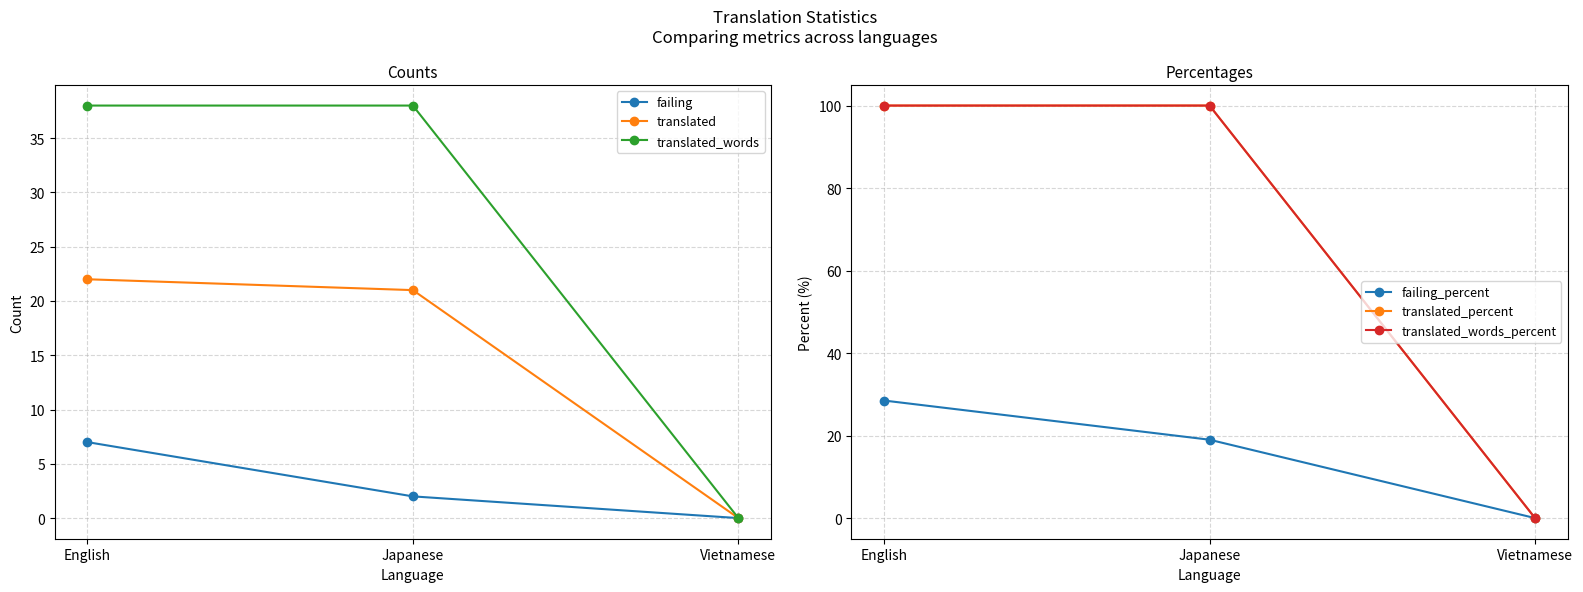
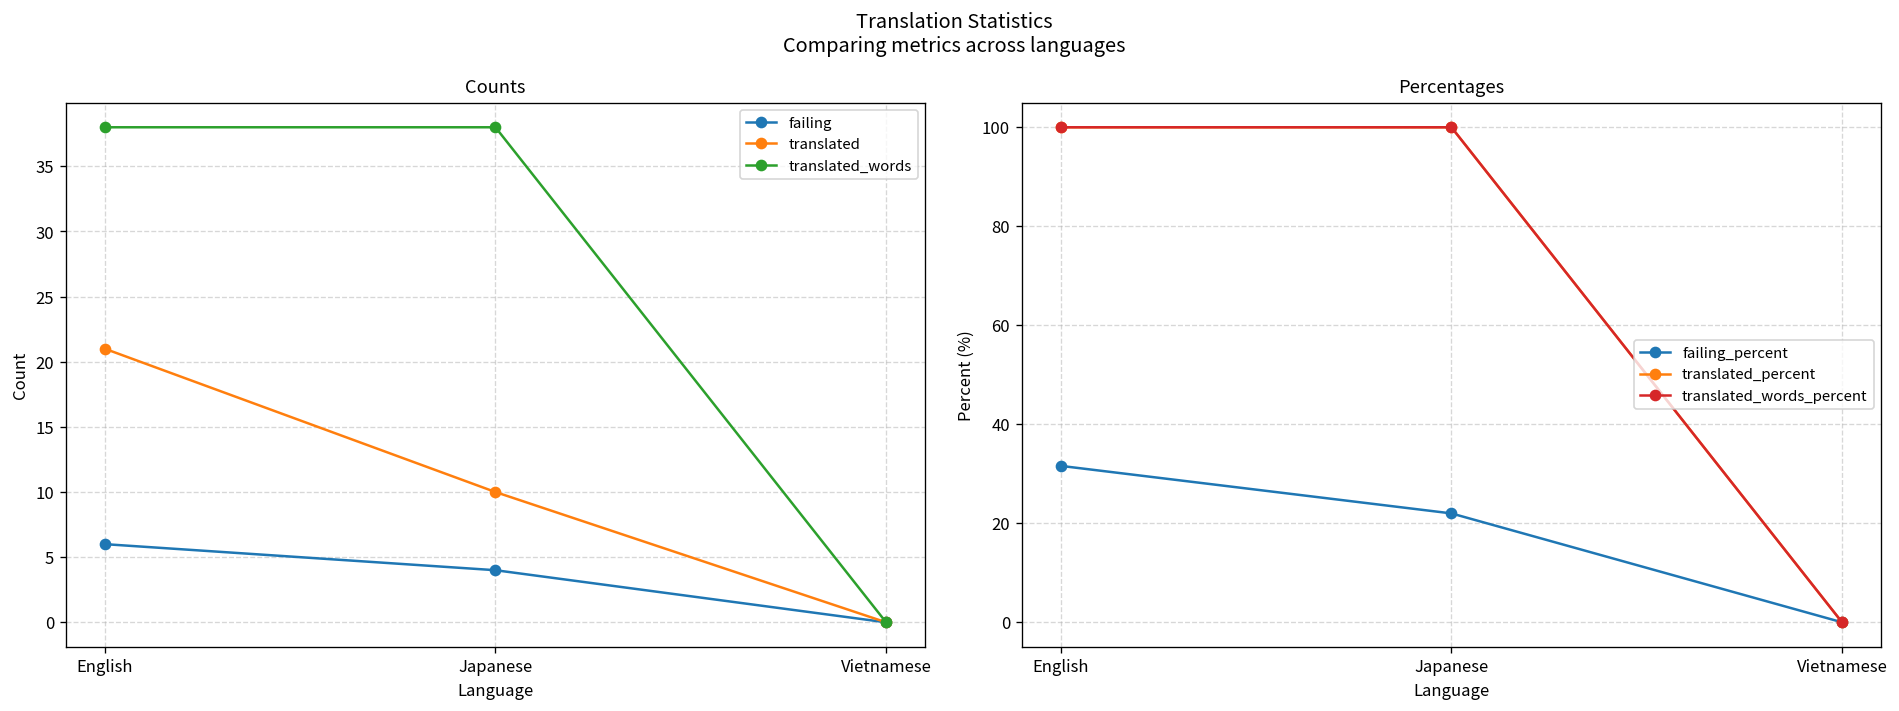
Counts, failing, English: 7 -> 6
Counts, translated, English: 22 -> 21
Counts, failing, Japanese: 2 -> 4
Counts, translated, Japanese: 21 -> 10
Percentages, failing_percent, English: 29 -> 32
Percentages, failing_percent, Japanese: 19 -> 22
